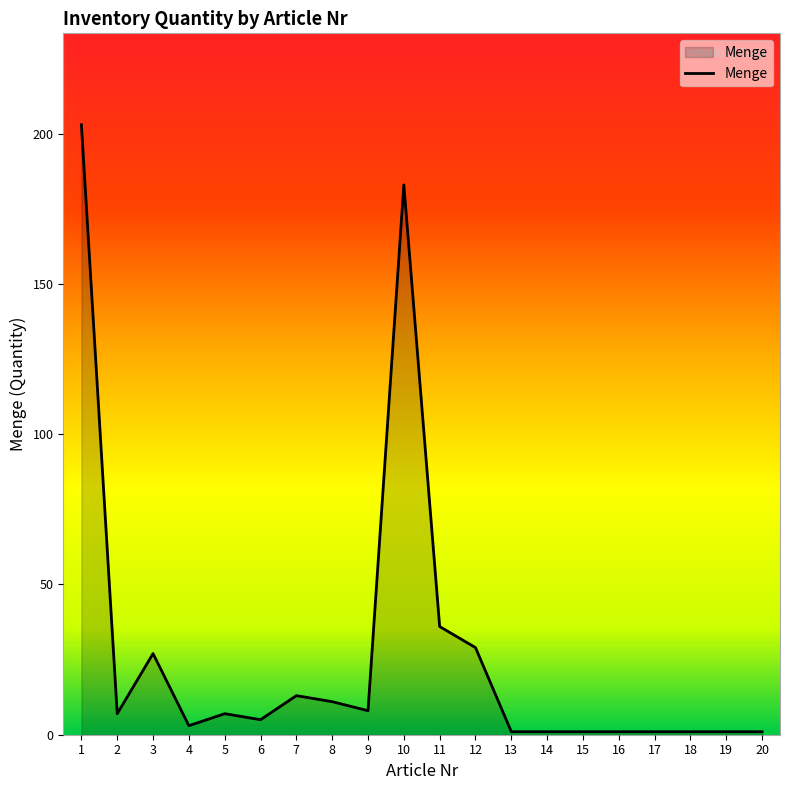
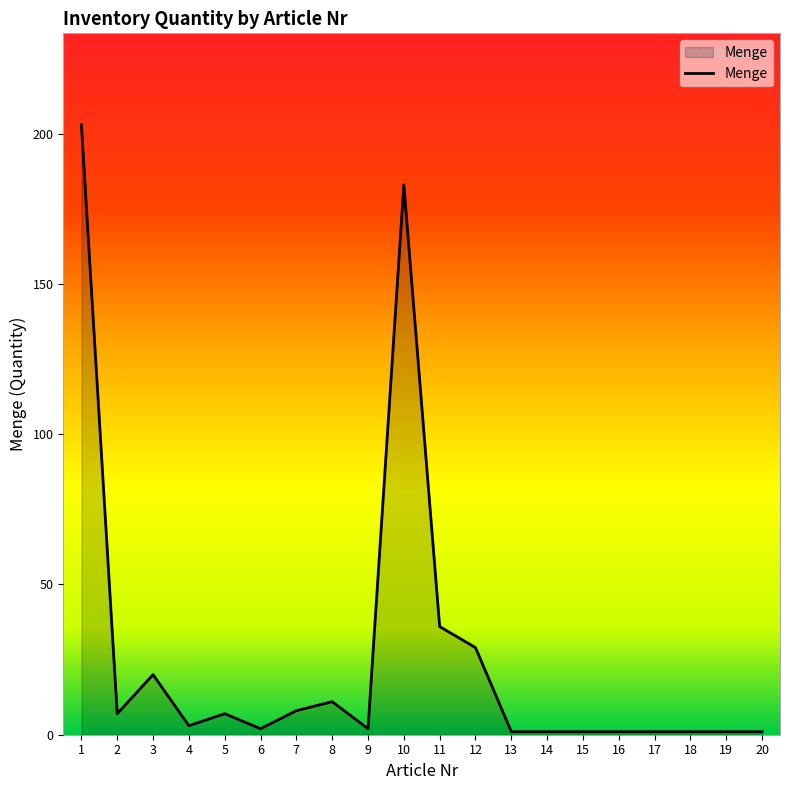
3: 27 -> 20
6: 5 -> 2
7: 13 -> 8
9: 8 -> 2
